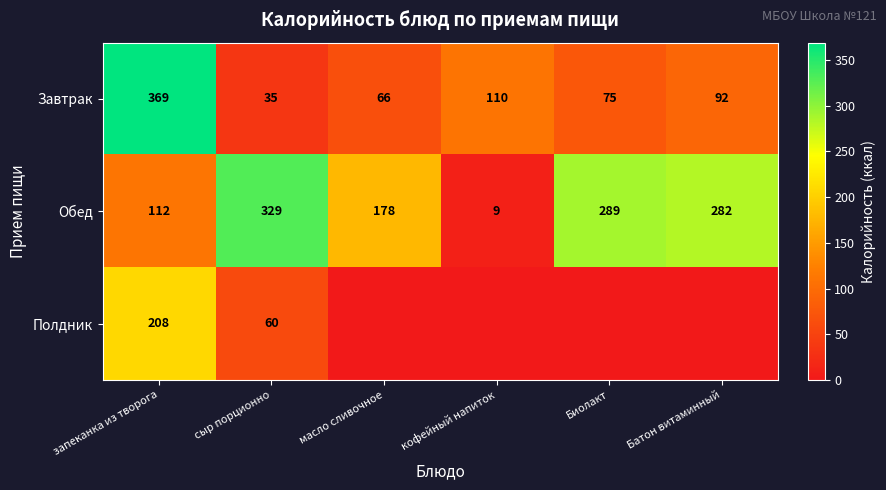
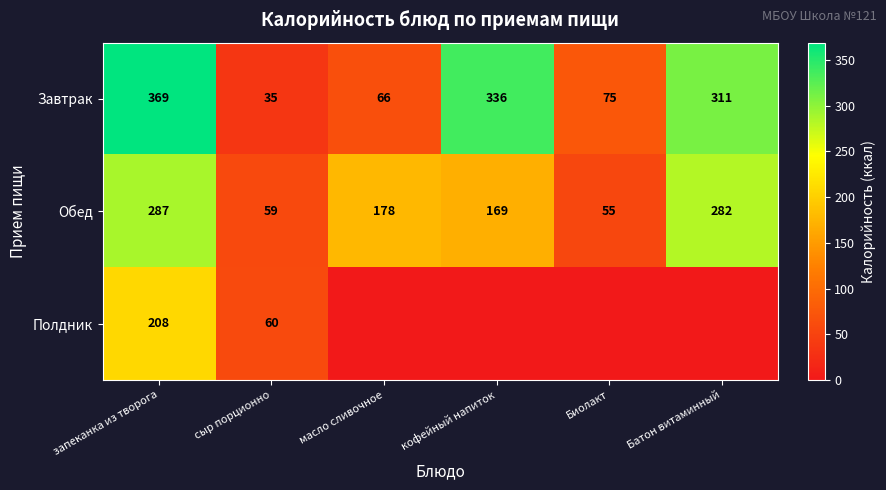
Завтрак, кофейный напиток: 110 -> 336
Завтрак, Батон витаминный: 92 -> 311
Обед, запеканка из творога: 112 -> 287
Обед, сыр порционно: 329 -> 59
Обед, кофейный напиток: 9 -> 169
Обед, Биолакт: 289 -> 55
